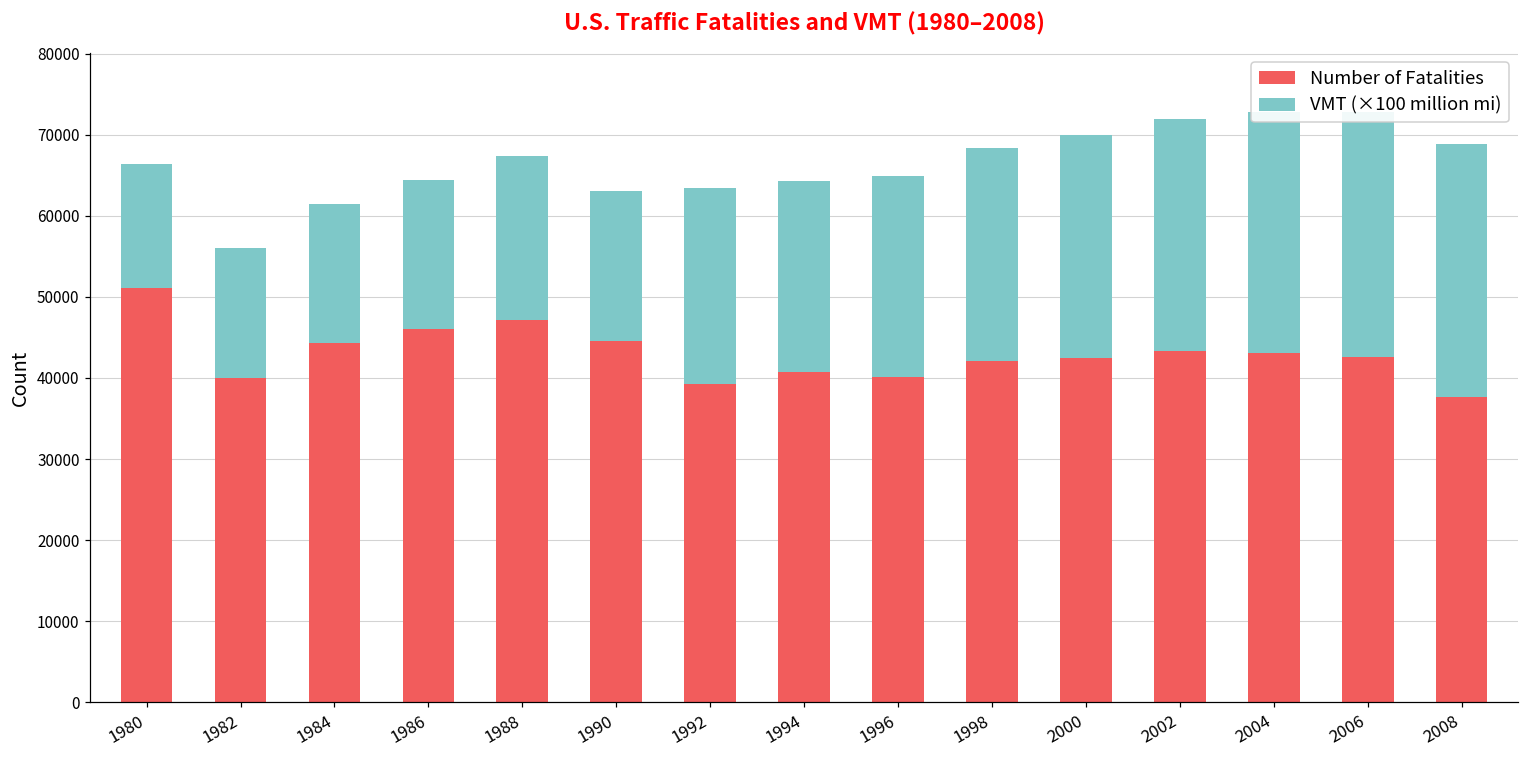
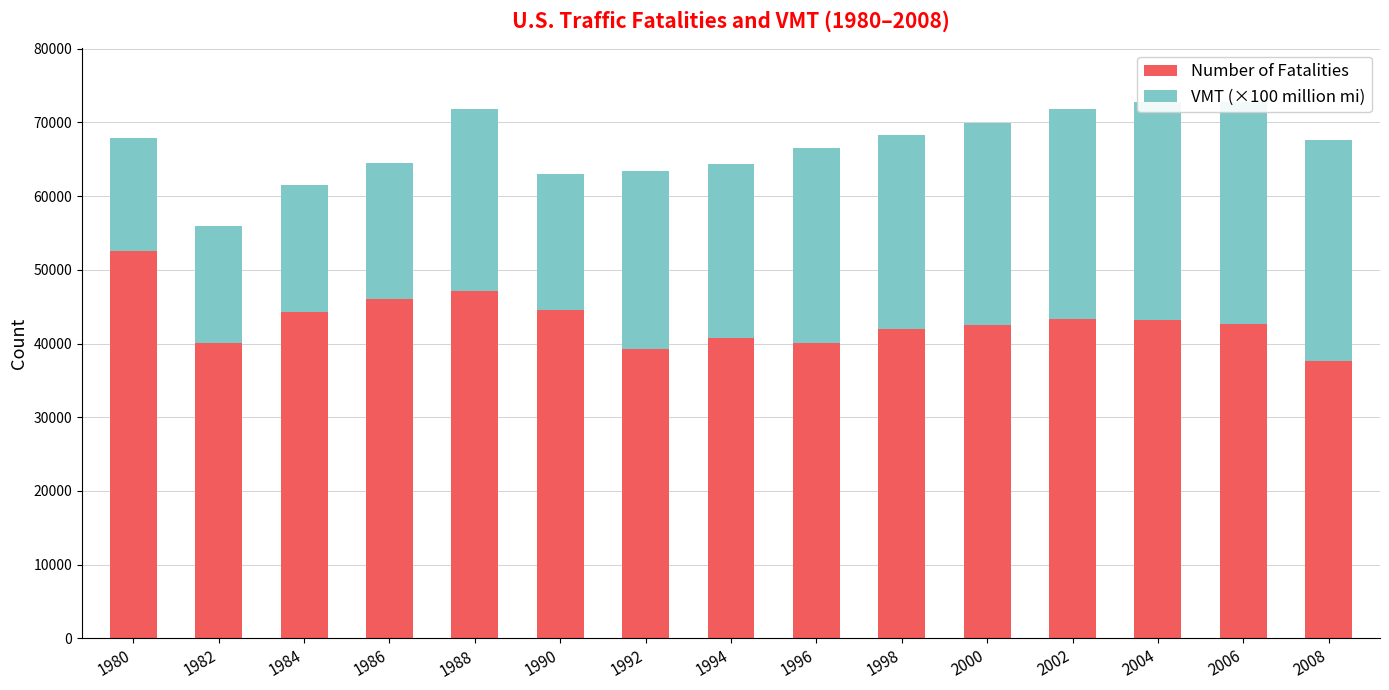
Number of Fatalities, 1980: 51000 -> 53000
VMT (×100 million mi), 1988: 20000 -> 25000
VMT (×100 million mi), 1996: 25000 -> 26000
VMT (×100 million mi), 2008: 31000 -> 30000
